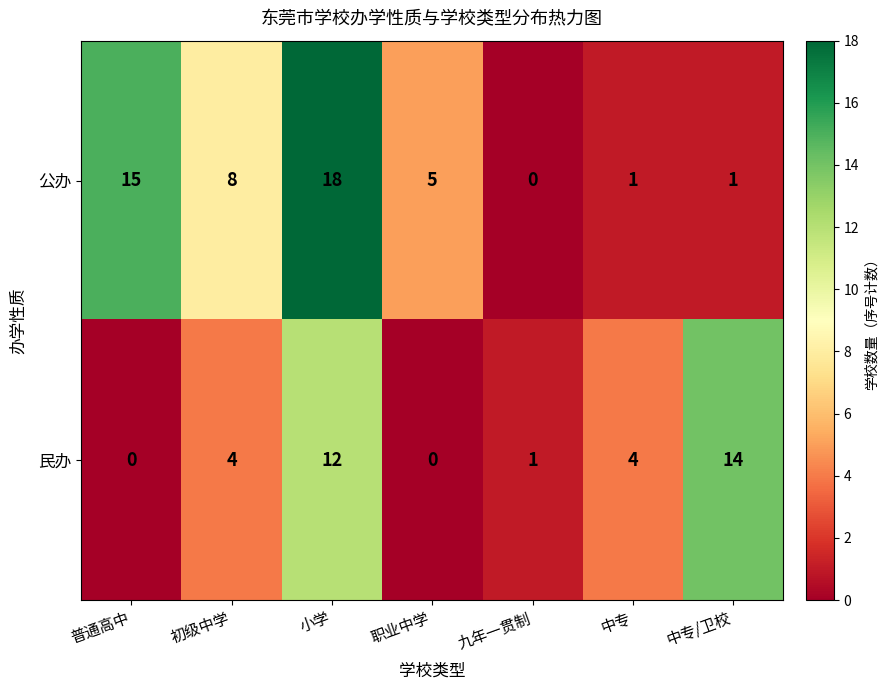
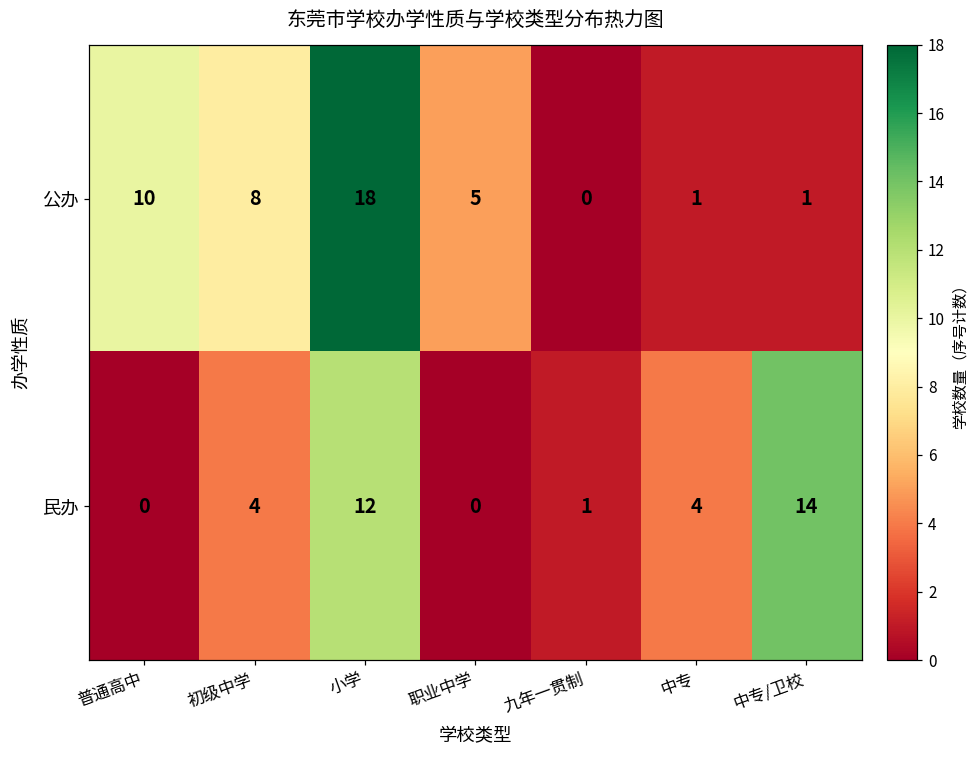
公办, 普通高中: 15 -> 10
